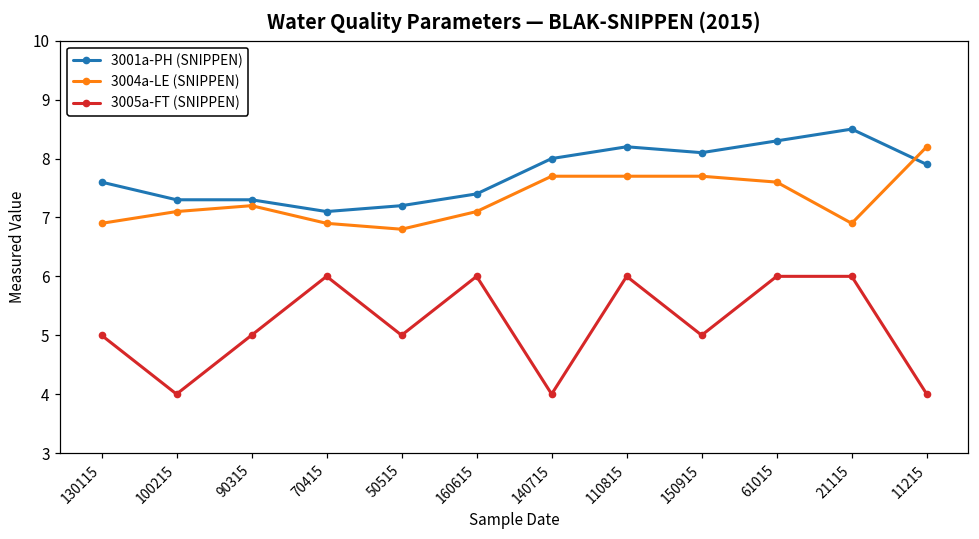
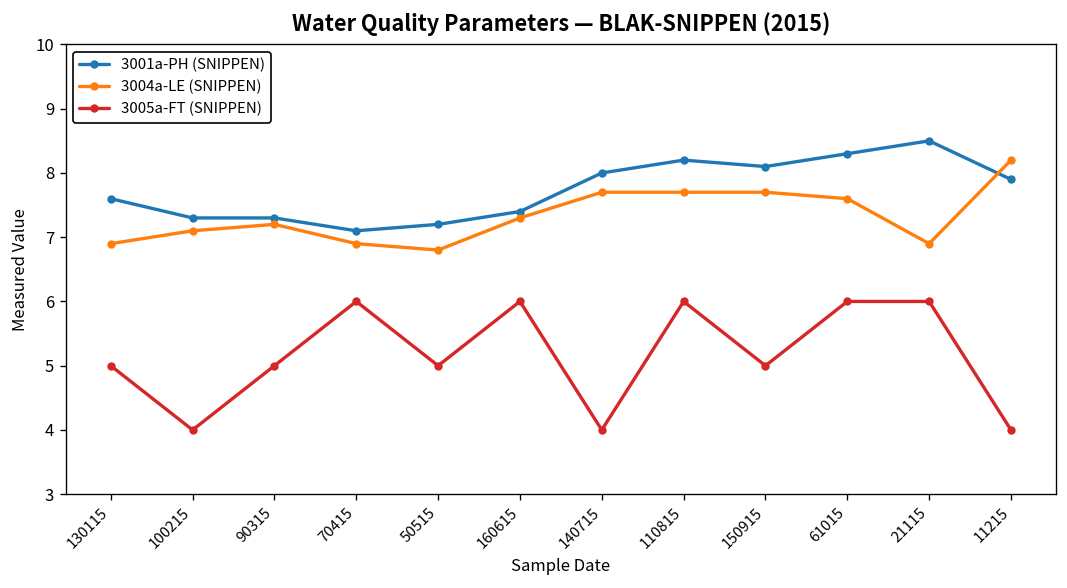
3004a-LE (SNIPPEN), 160615: 7.1 -> 7.3
